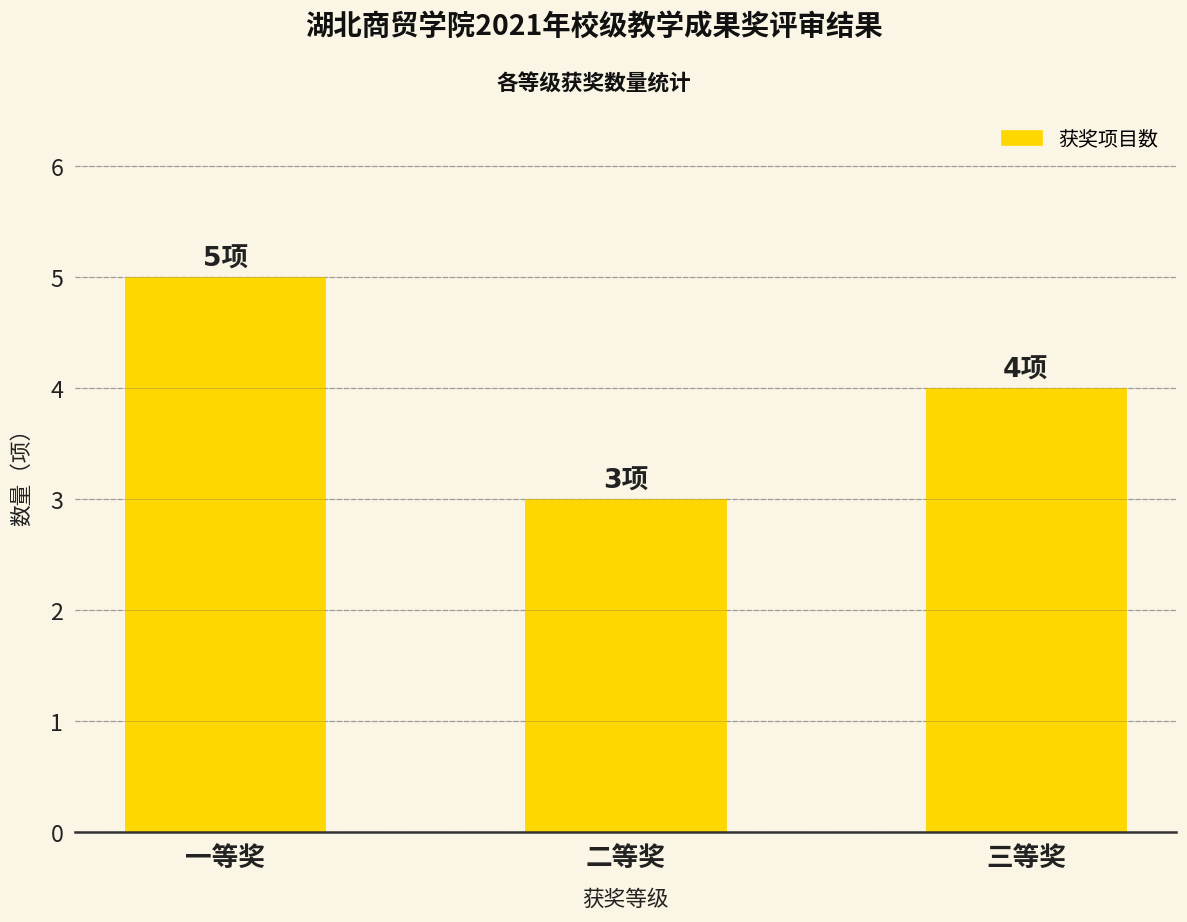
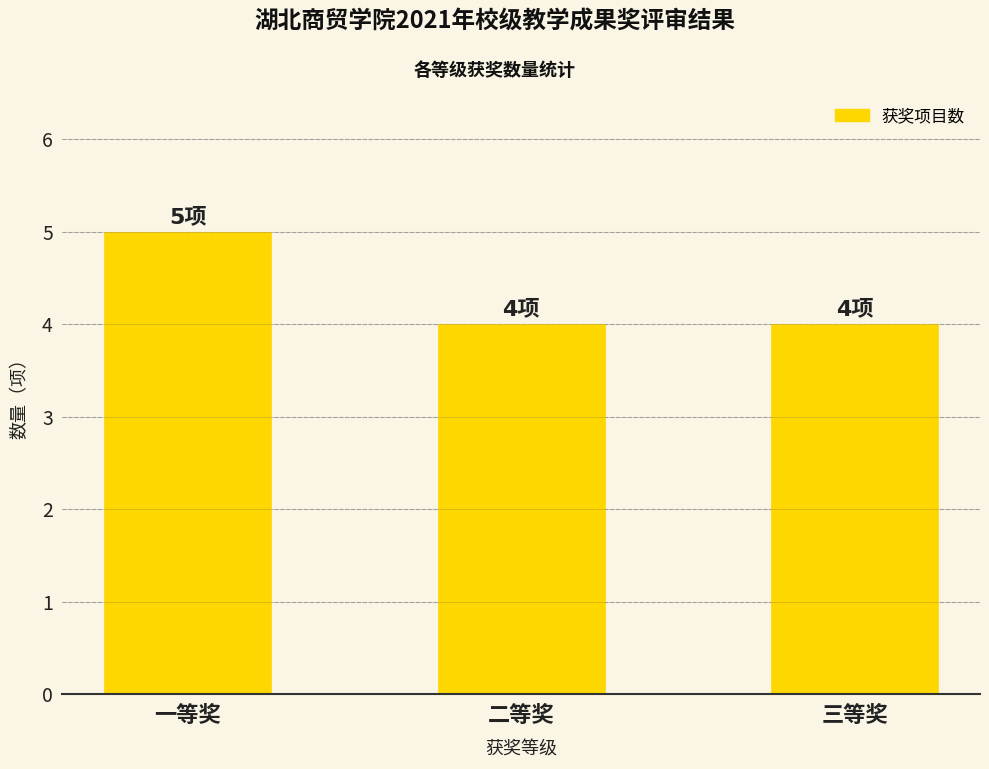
二等奖: 3项 -> 4项
